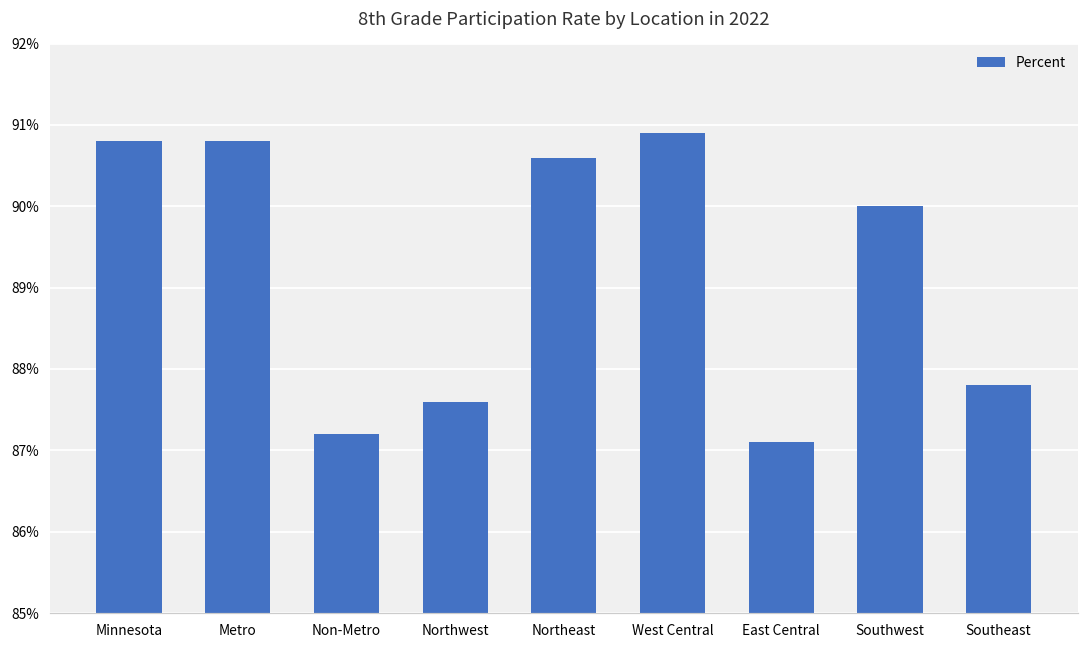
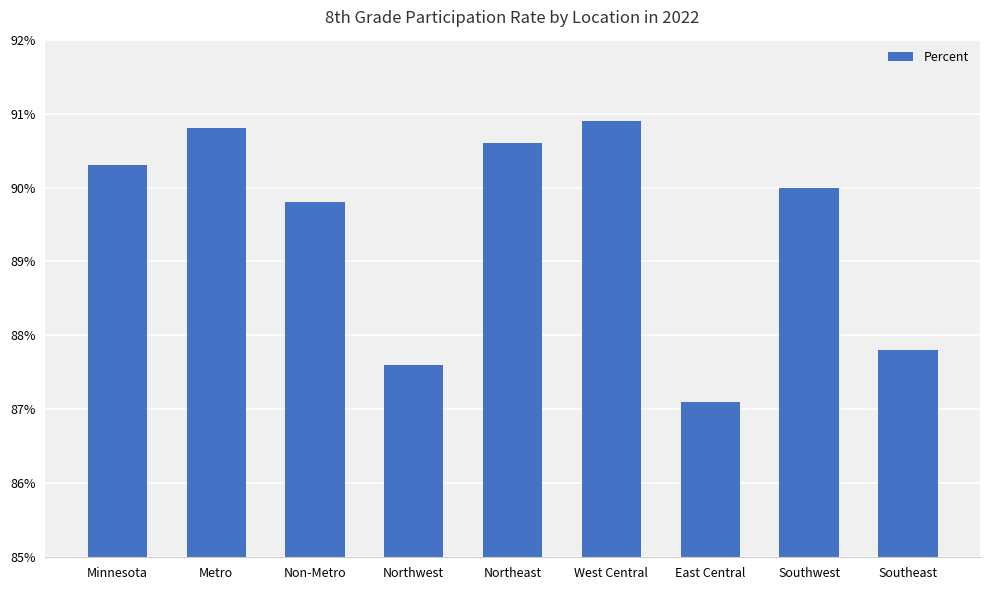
Minnesota: 90.8% -> 90.3%
Non-Metro: 87.2% -> 89.8%
